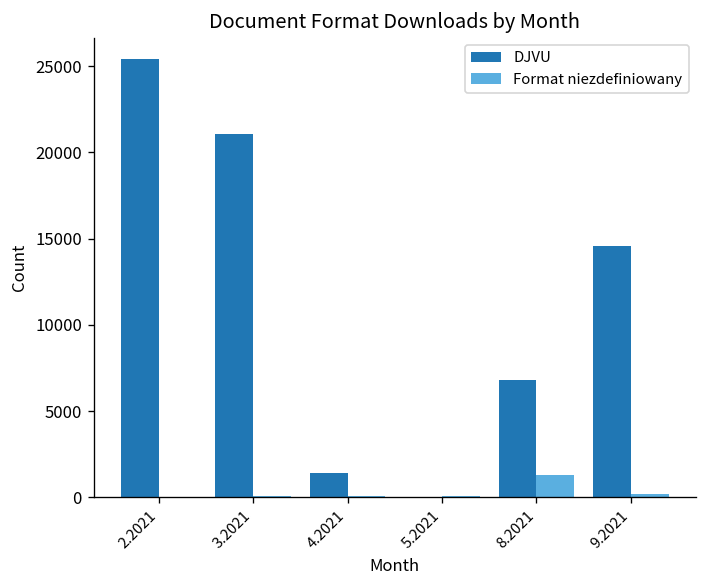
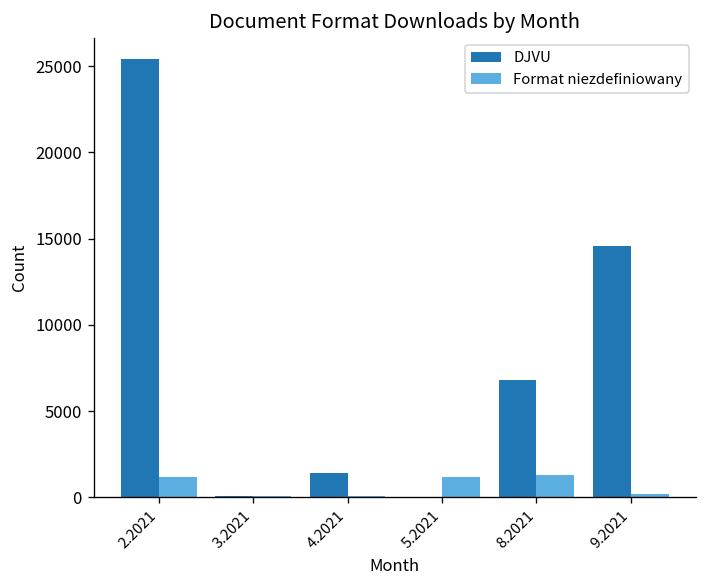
Format niezdefiniowany, 2.2021: 0 -> 1200
DJVU, 3.2021: 21000 -> 100
Format niezdefiniowany, 5.2021: 100 -> 1200
